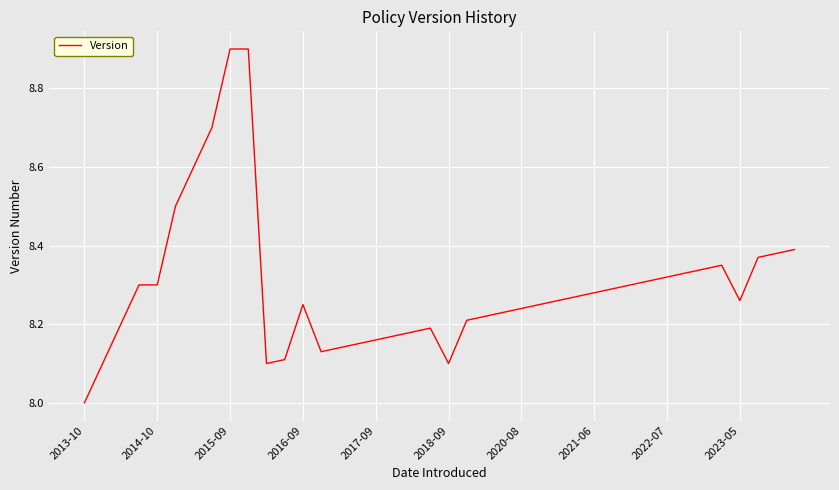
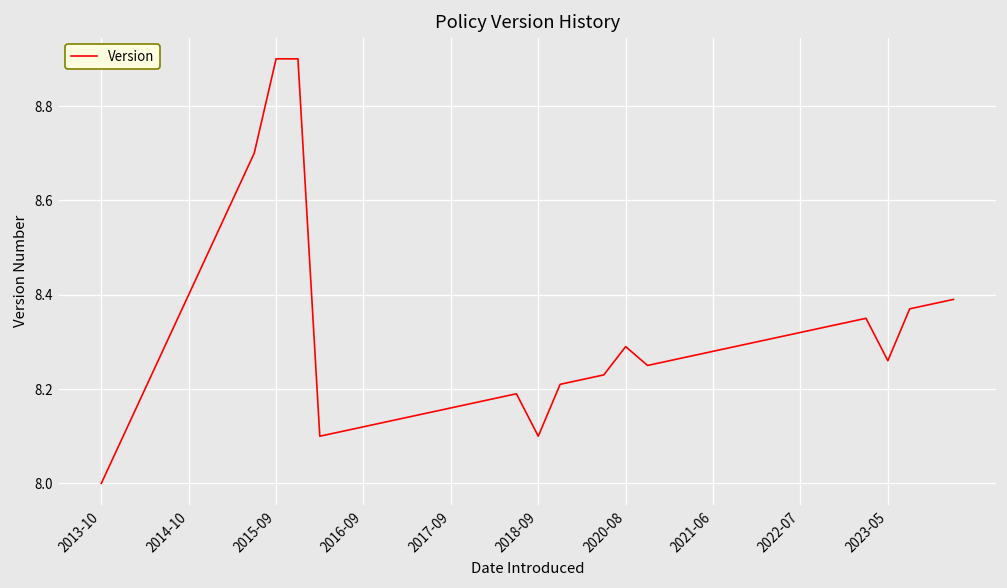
2014-10: 8.3 -> 8.4
2016-09: 8.25 -> 8.12
2020-08: 8.24 -> 8.29
